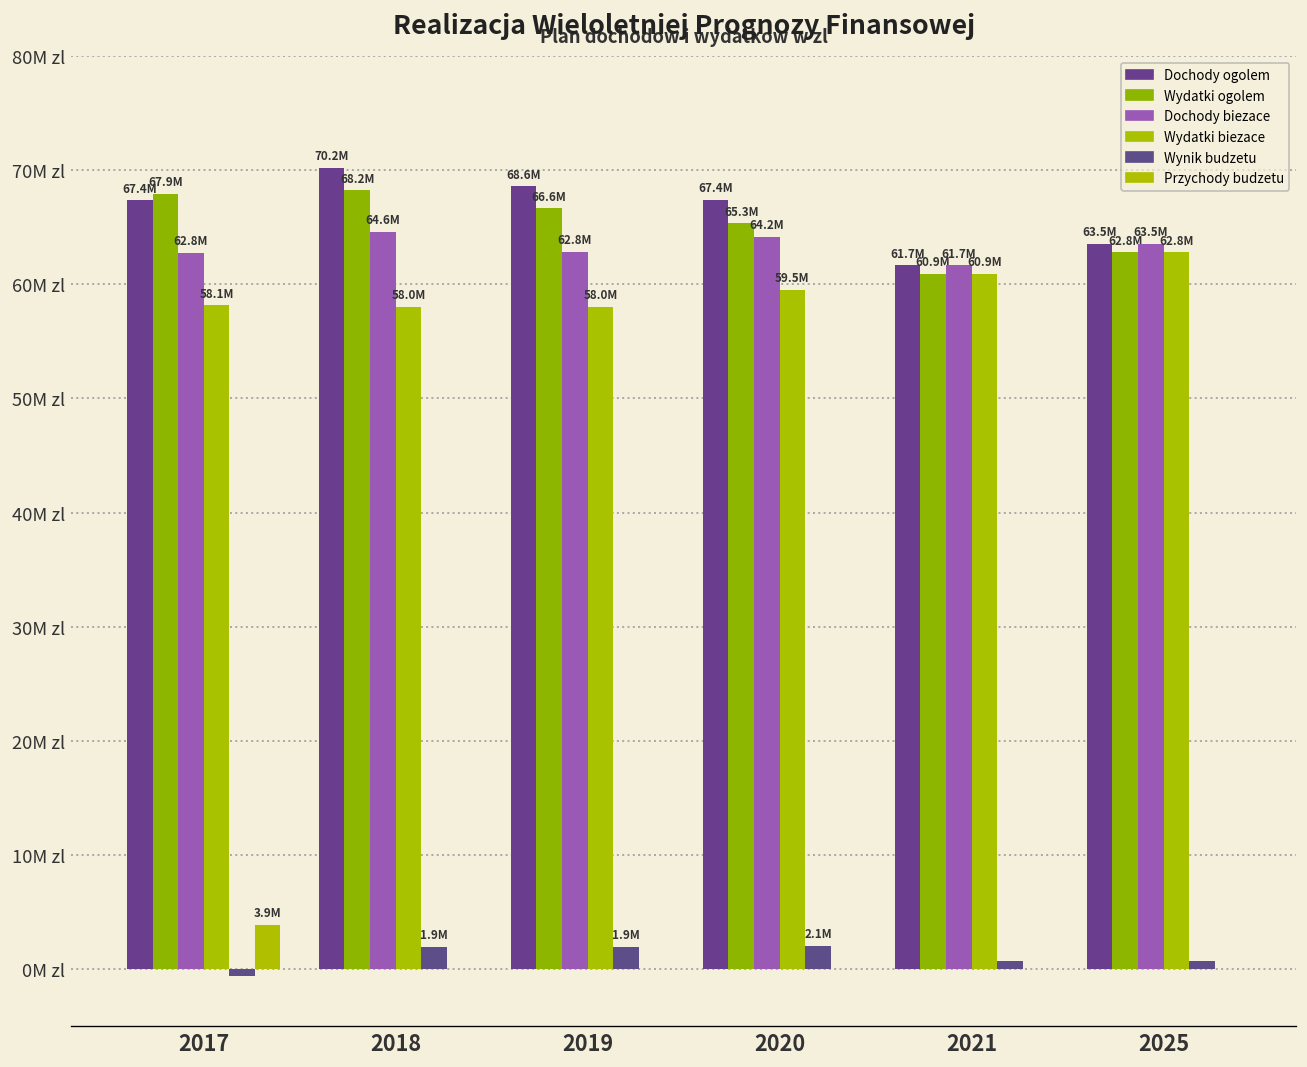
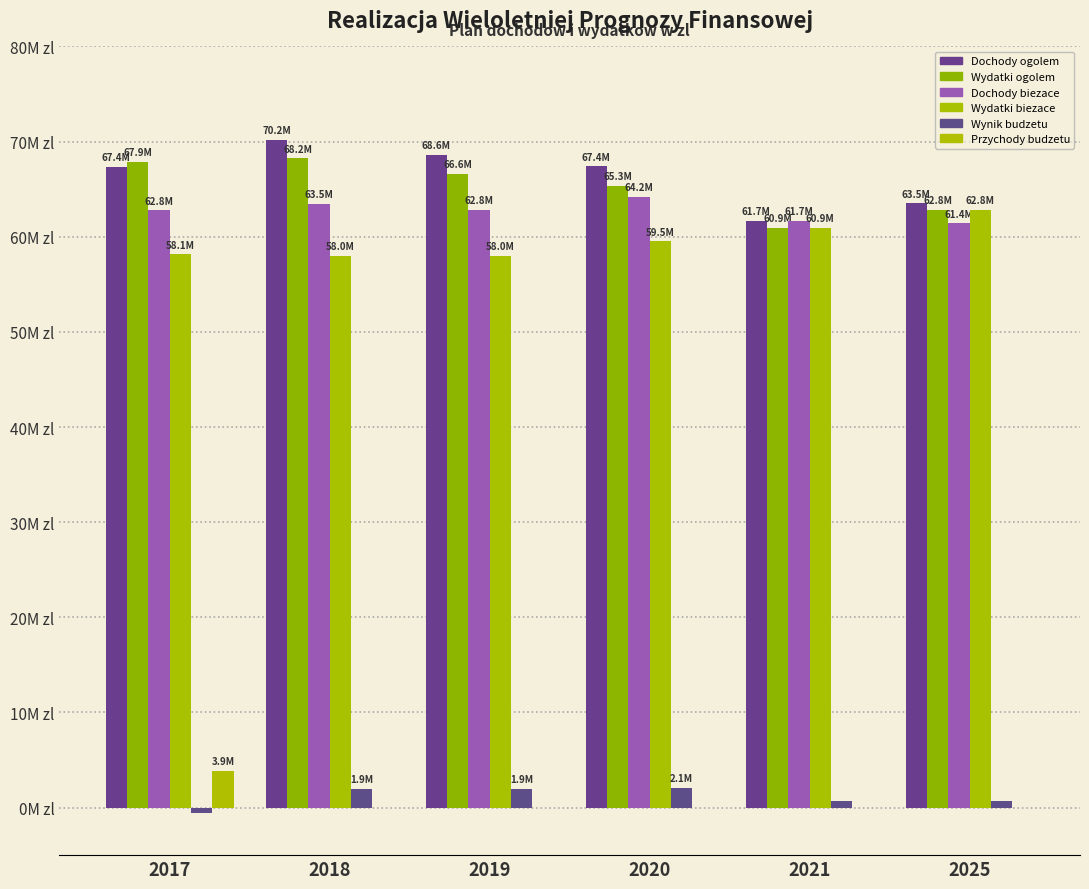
Dochody biezace, 2018: 64.6M -> 63.5M
Dochody biezace, 2025: 63.5M -> 61.4M
